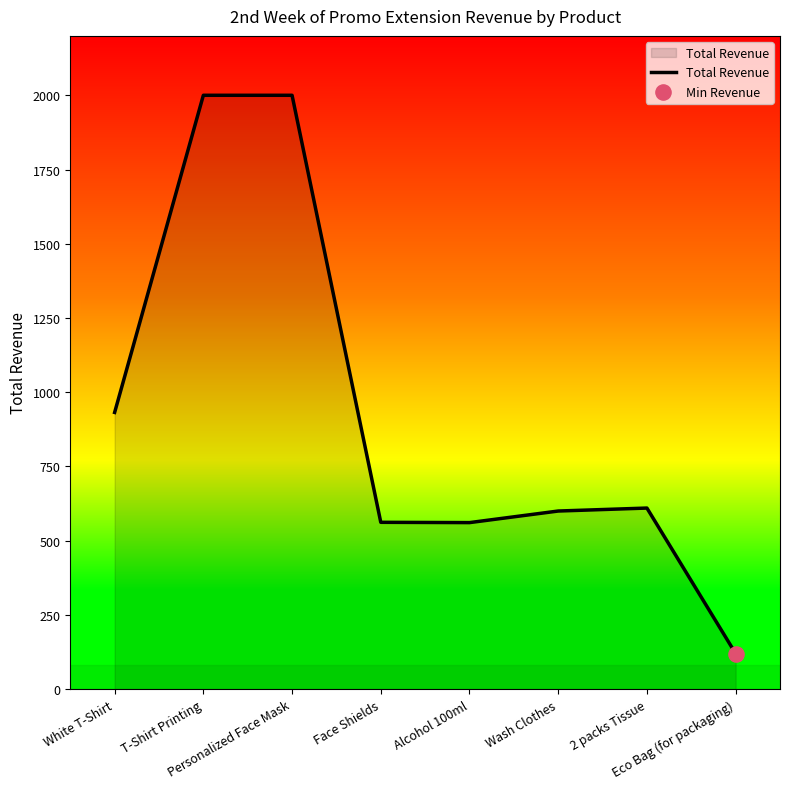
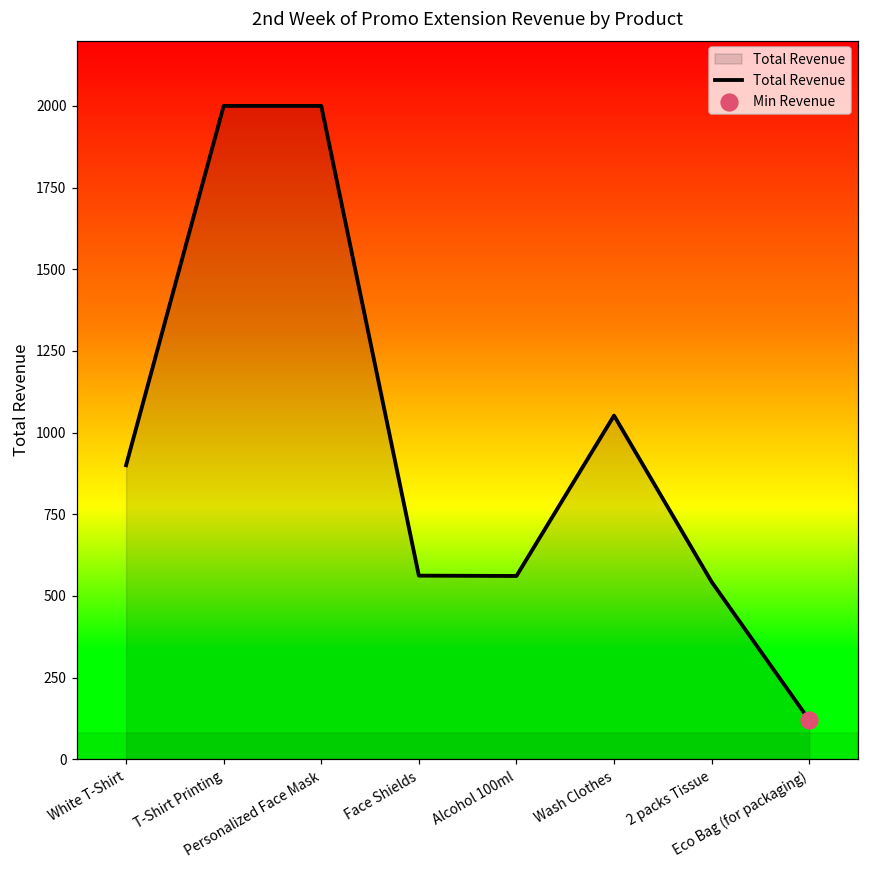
Total Revenue, White T-Shirt: 930 -> 900
Total Revenue, Wash Clothes: 600 -> 1050
Total Revenue, 2 packs Tissue: 610 -> 540
